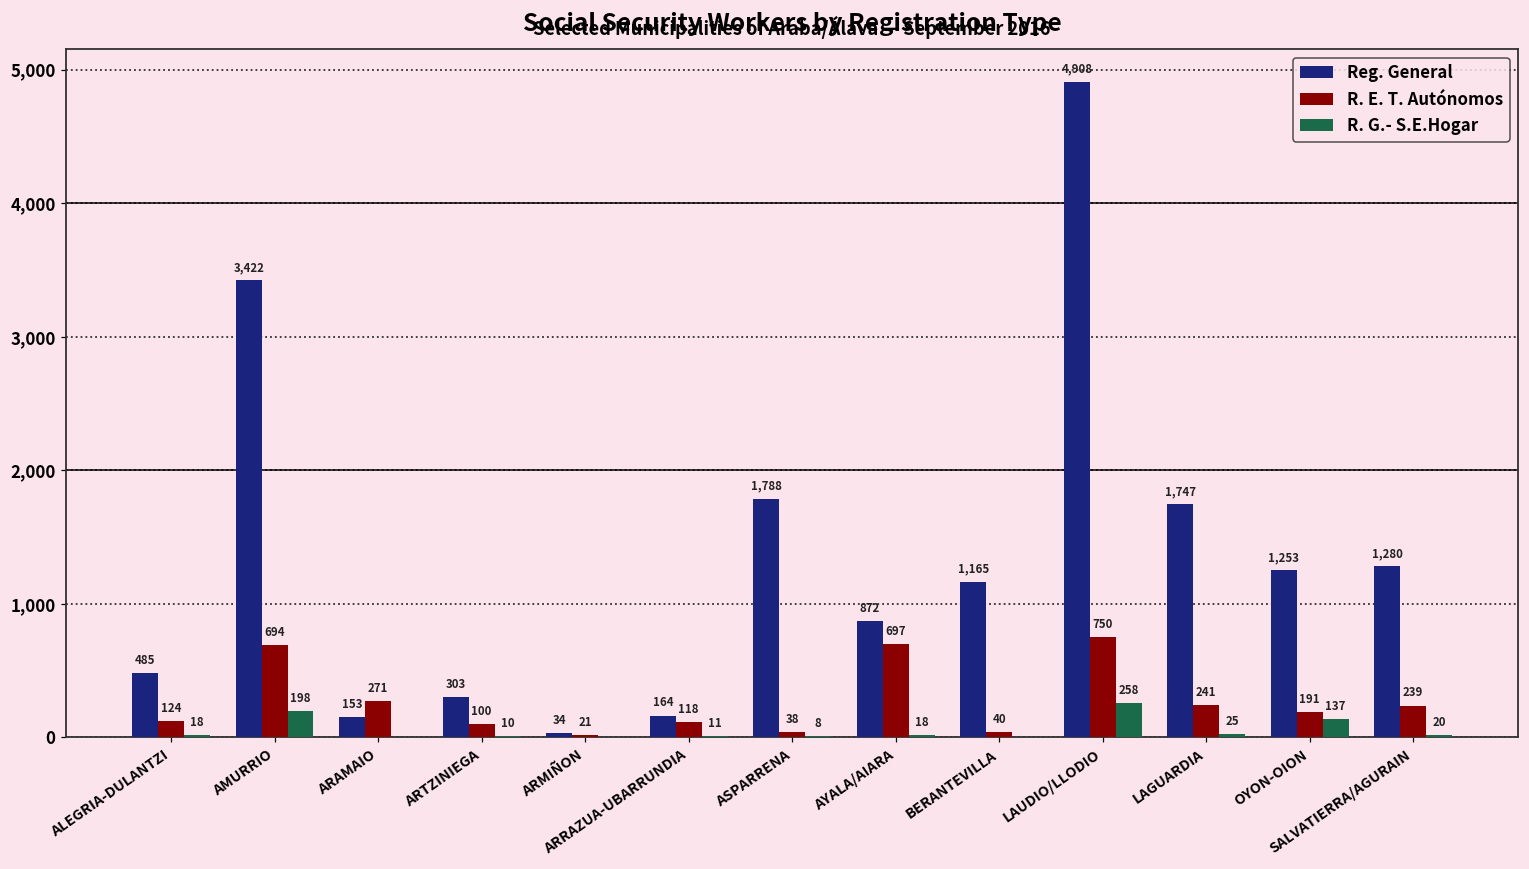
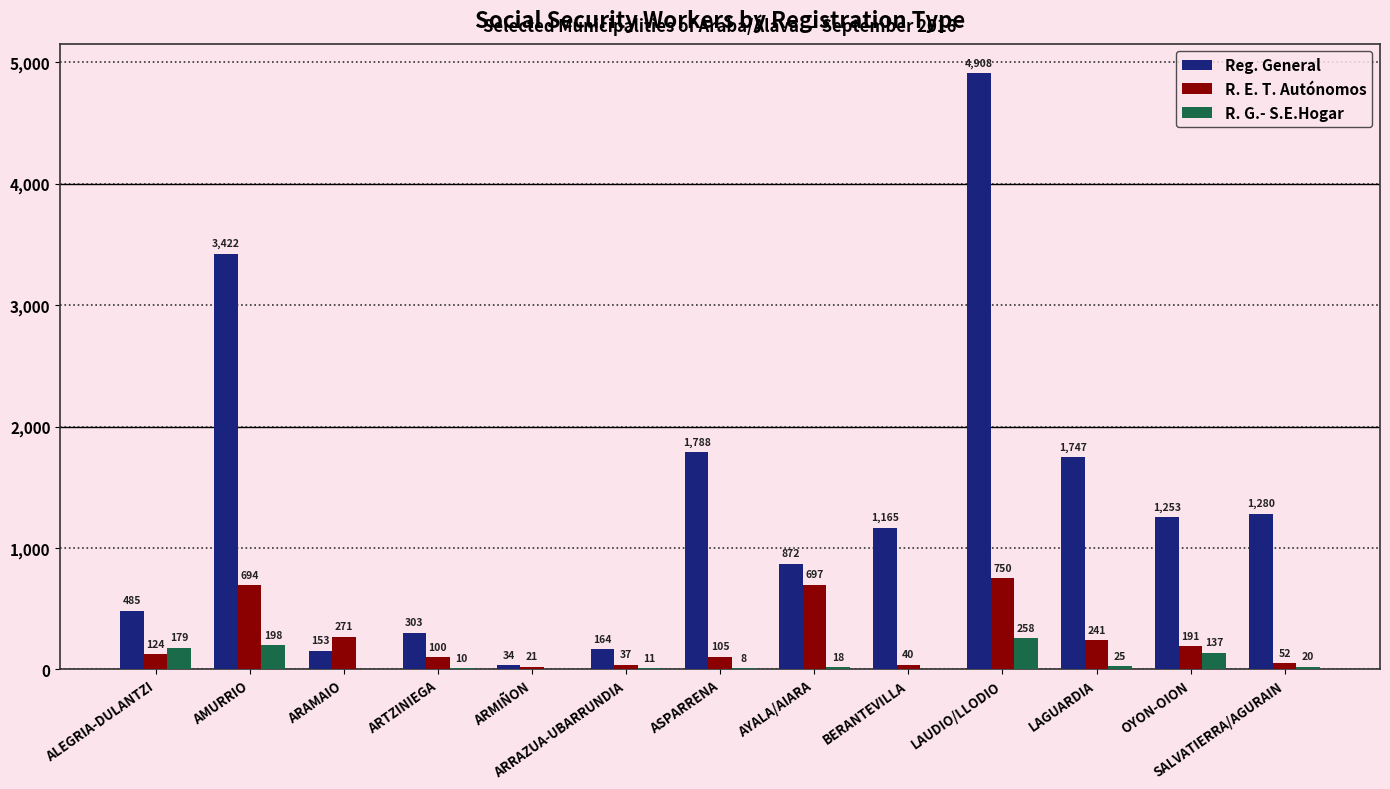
R. G.- S.E.Hogar, ALEGRIA-DULANTZI: 18 -> 179
R. E. T. Autónomos, ARRAZUA-UBARRUNDIA: 118 -> 37
R. E. T. Autónomos, ASPARRENA: 38 -> 105
R. E. T. Autónomos, SALVATIERRA/AGURAIN: 239 -> 52
